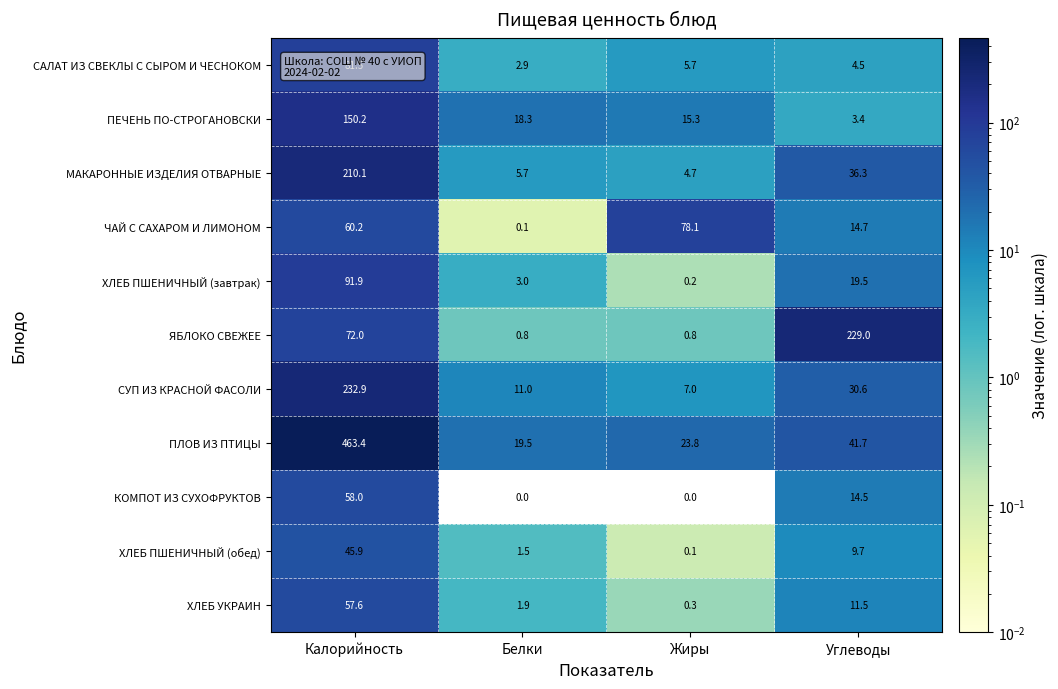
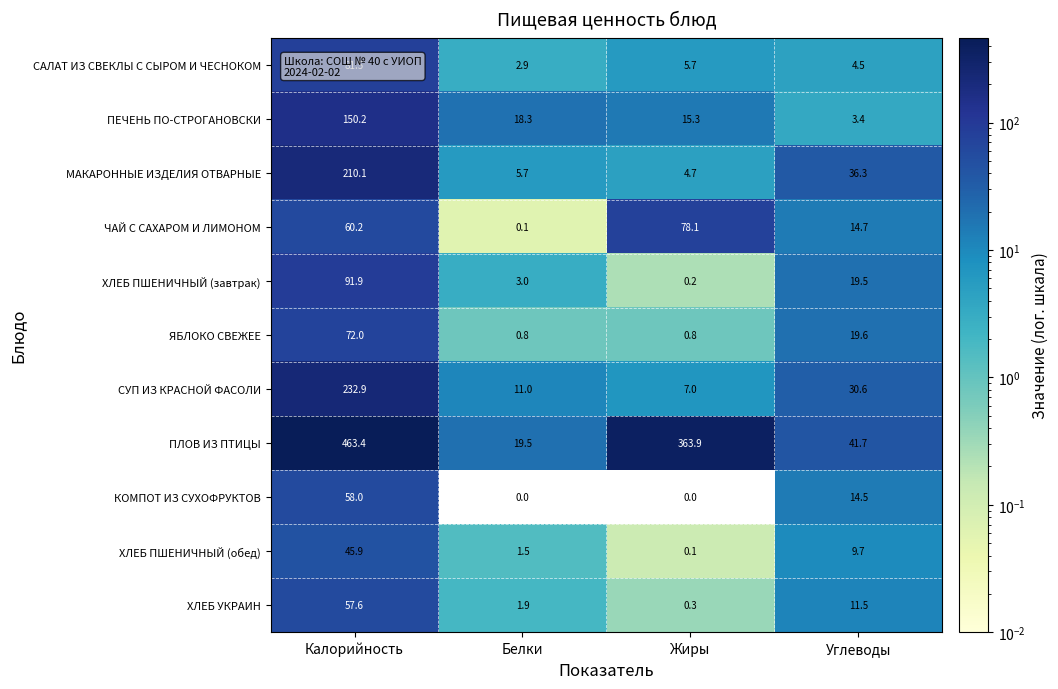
ЯБЛОКО СВЕЖЕЕ, Углеводы: 229.0 -> 19.6
ПЛОВ ИЗ ПТИЦЫ, Жиры: 23.8 -> 363.9
